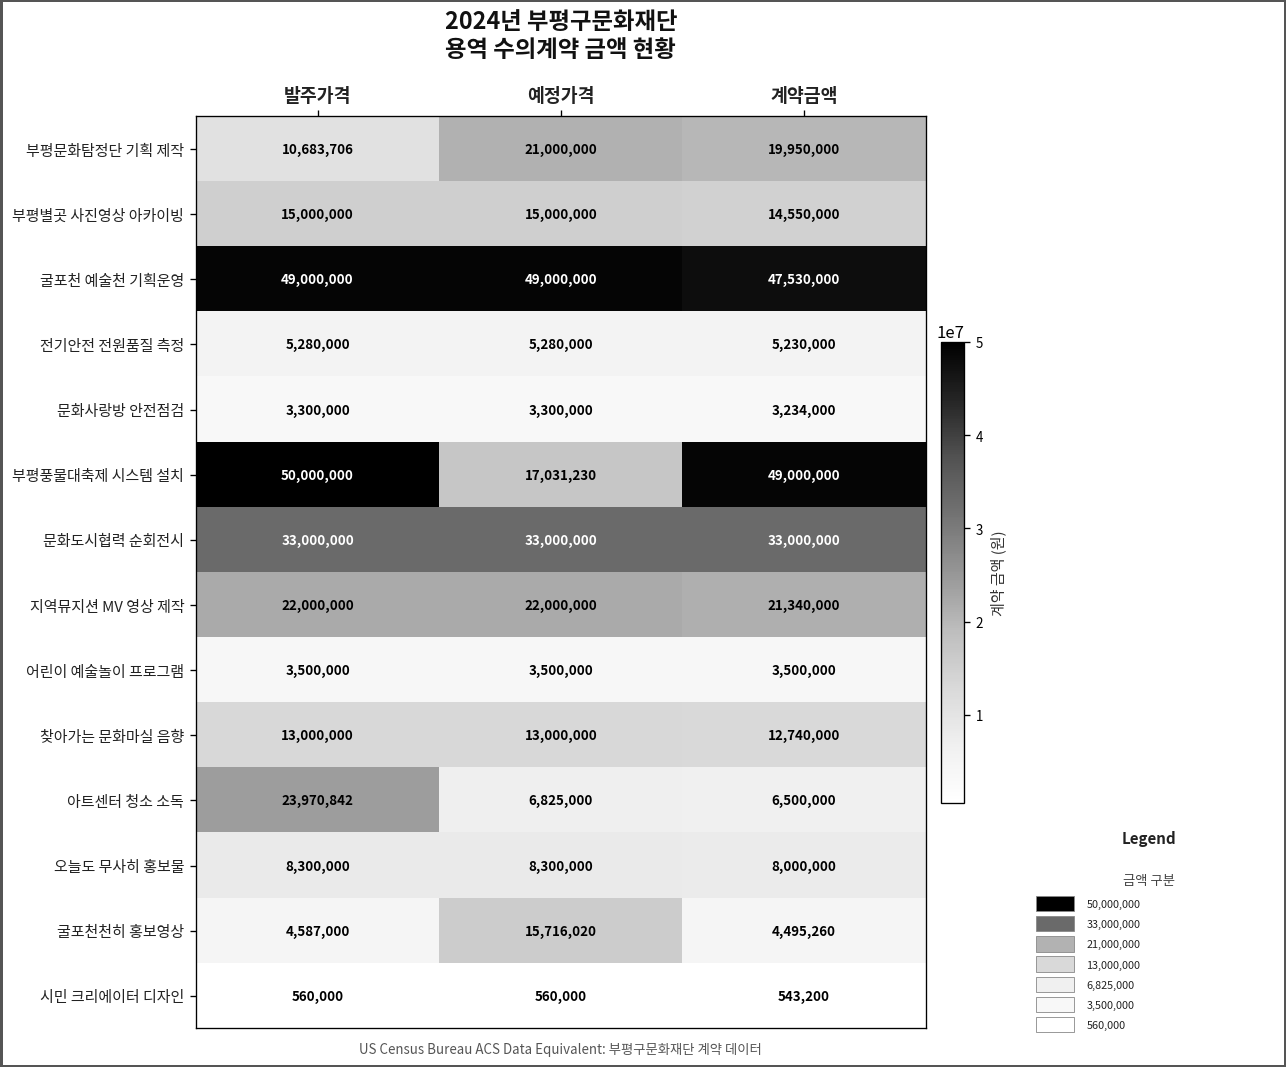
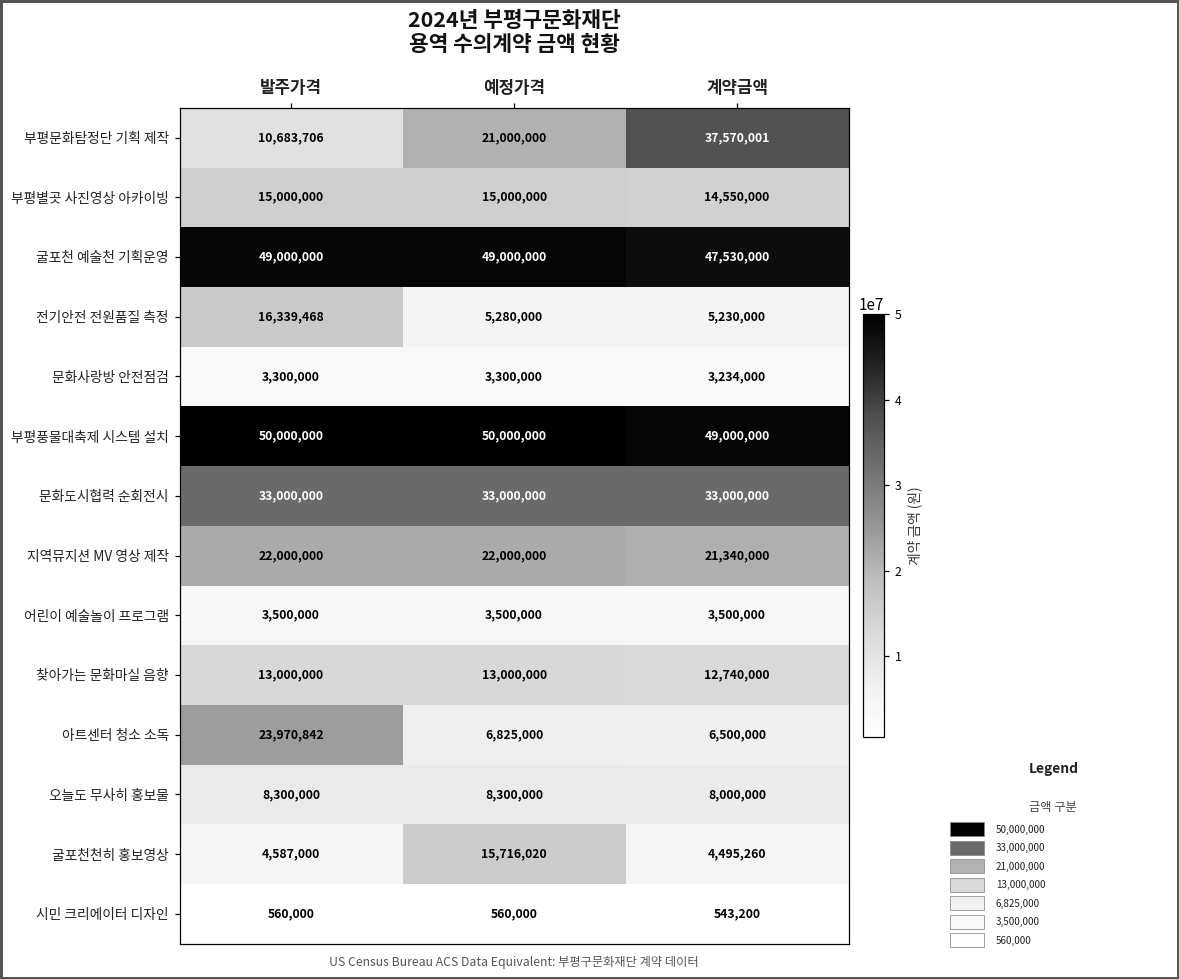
부평문화탐정단 기획 제작, 계약금액: 19,950,000 -> 37,570,001
전기안전 전원품질 측정, 발주가격: 5,280,000 -> 16,339,468
부평풍물대축제 시스템 설치, 예정가격: 17,031,230 -> 50,000,000
